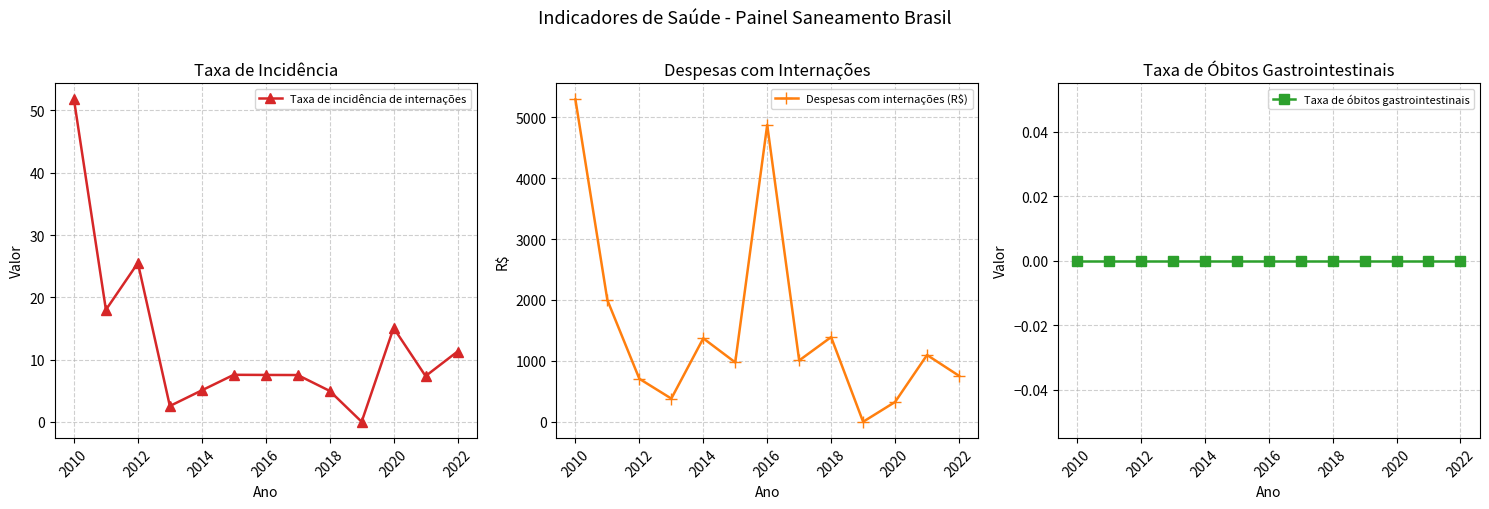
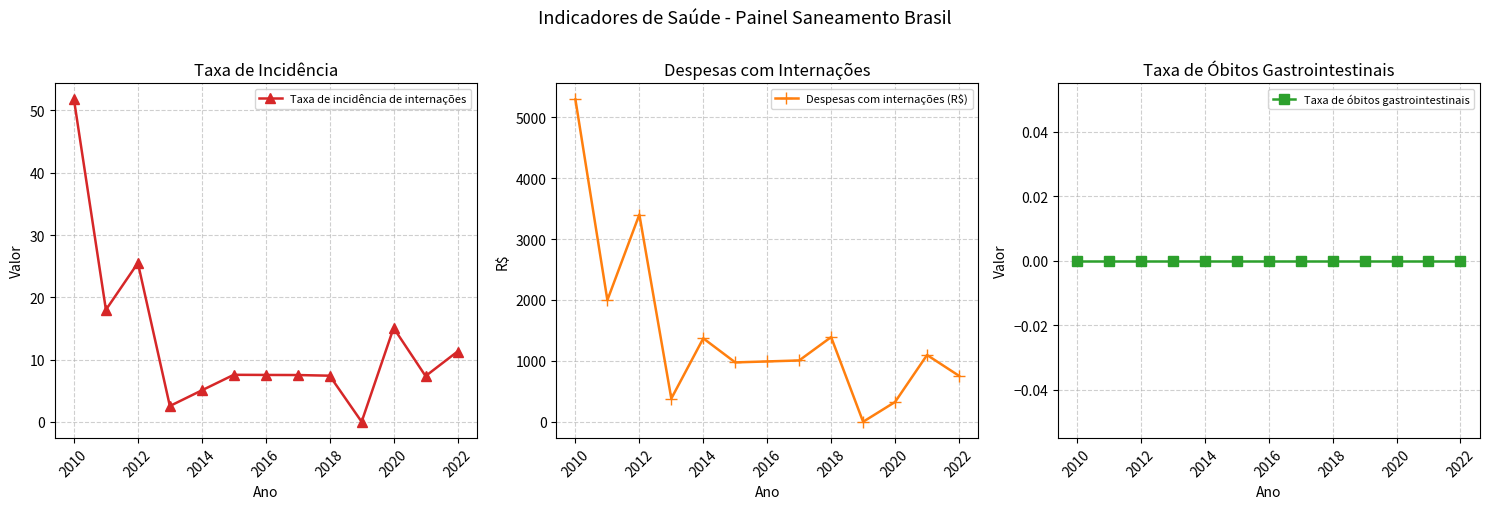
Taxa de Incidência, 2018: 5 -> 7
Despesas com Internações, 2012: 700 -> 3400
Despesas com Internações, 2016: 4900 -> 1000
